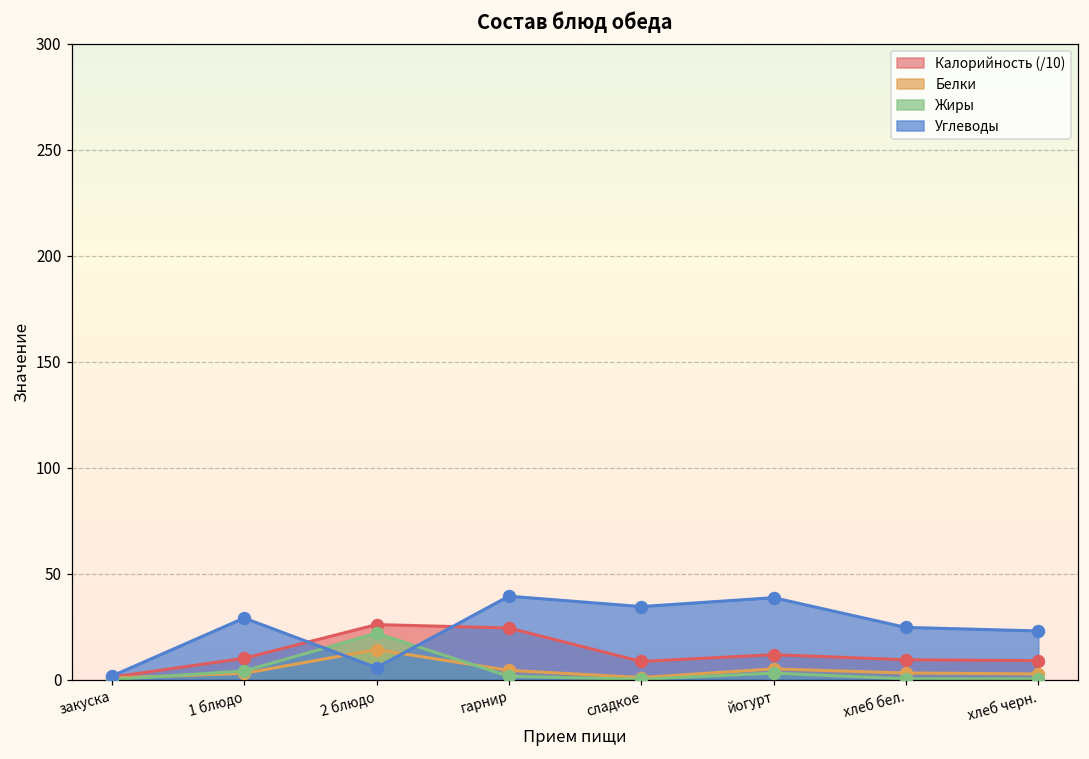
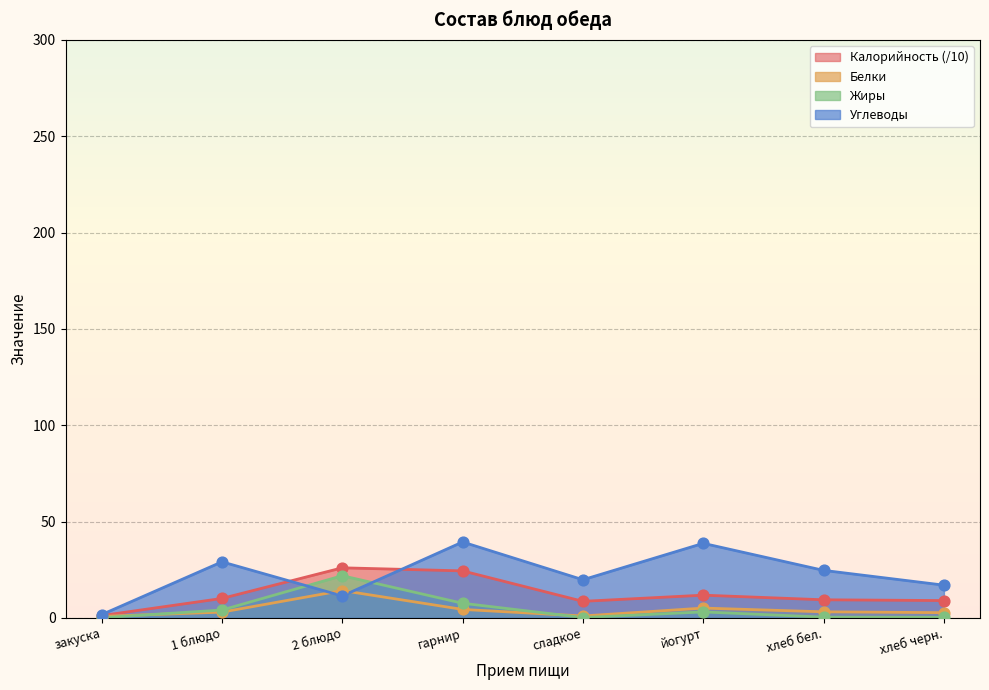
Углеводы, 2 блюдо: 6 -> 11
Жиры, гарнир: 2 -> 8
Углеводы, сладкое: 35 -> 20
Углеводы, хлеб черн.: 23 -> 17
